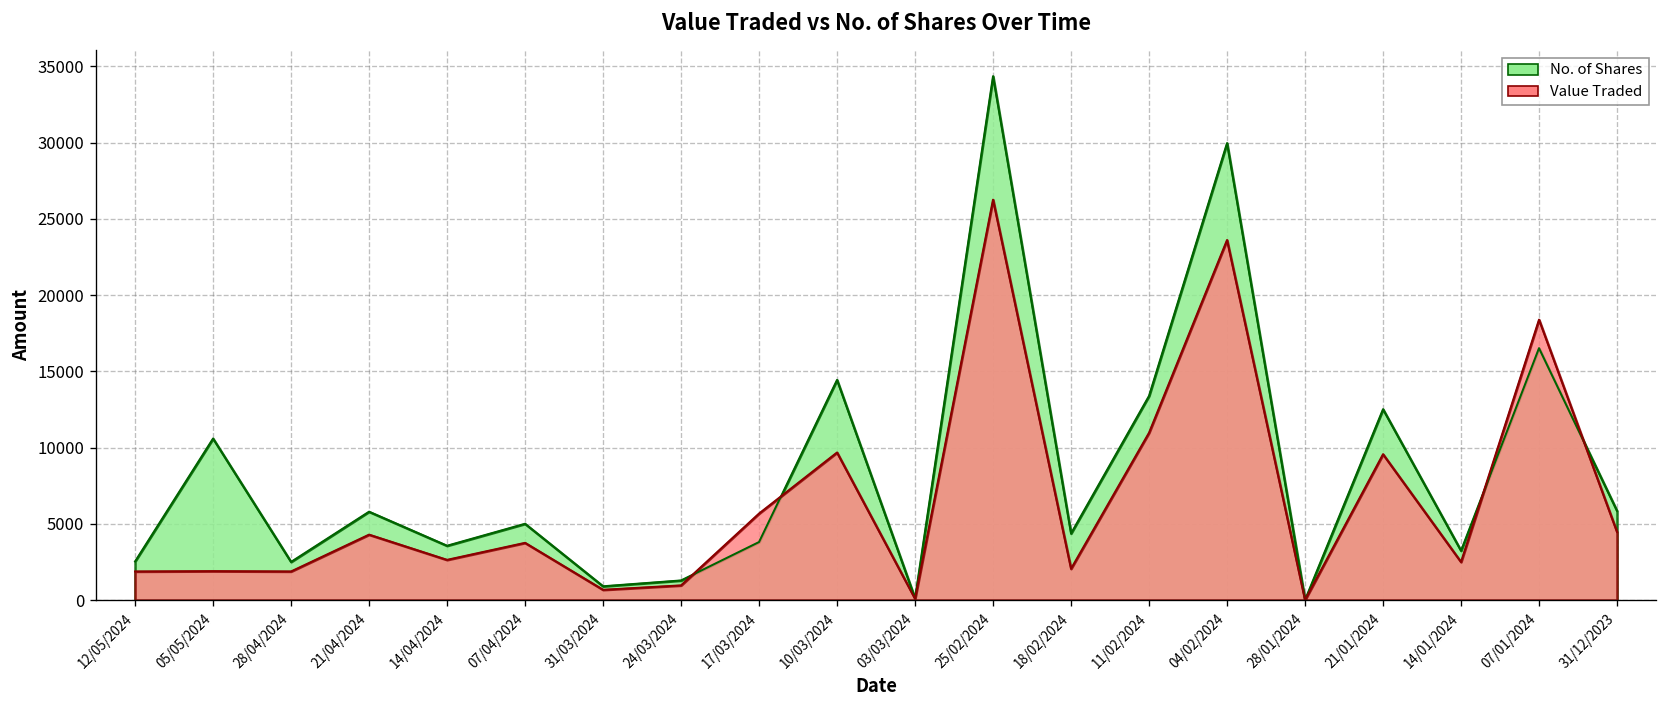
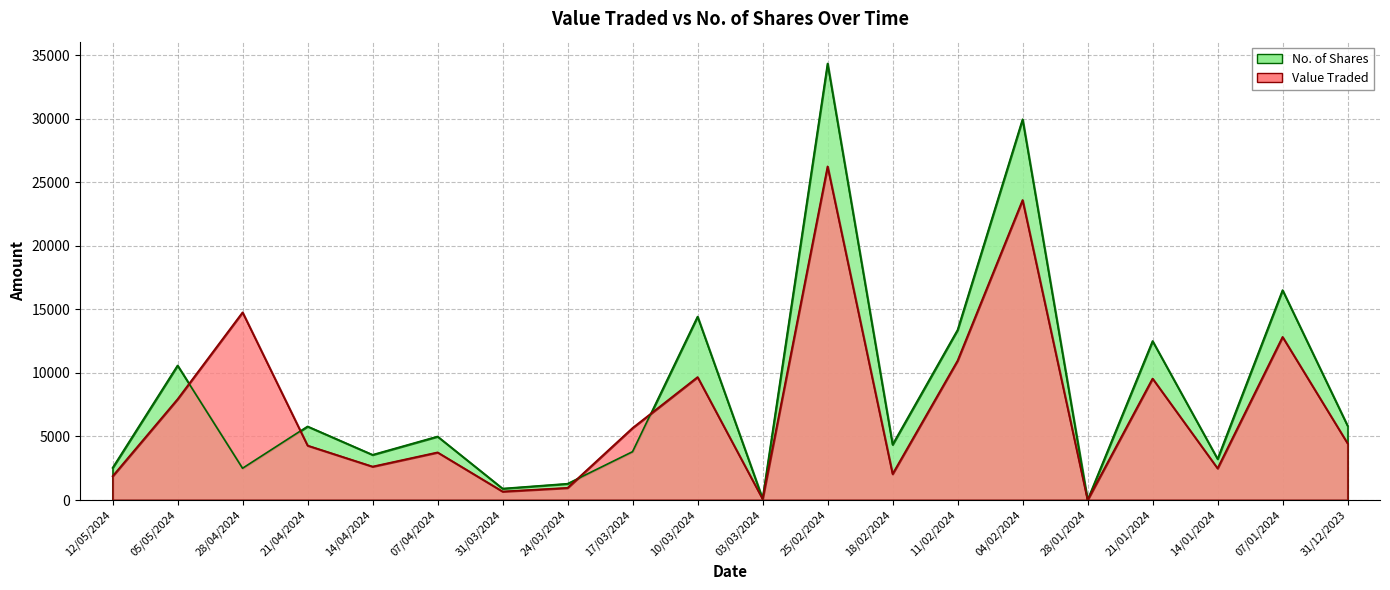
Value Traded, 05/05/2024: 1900 -> 7900
Value Traded, 28/04/2024: 1900 -> 14800
Value Traded, 07/01/2024: 18400 -> 12800
